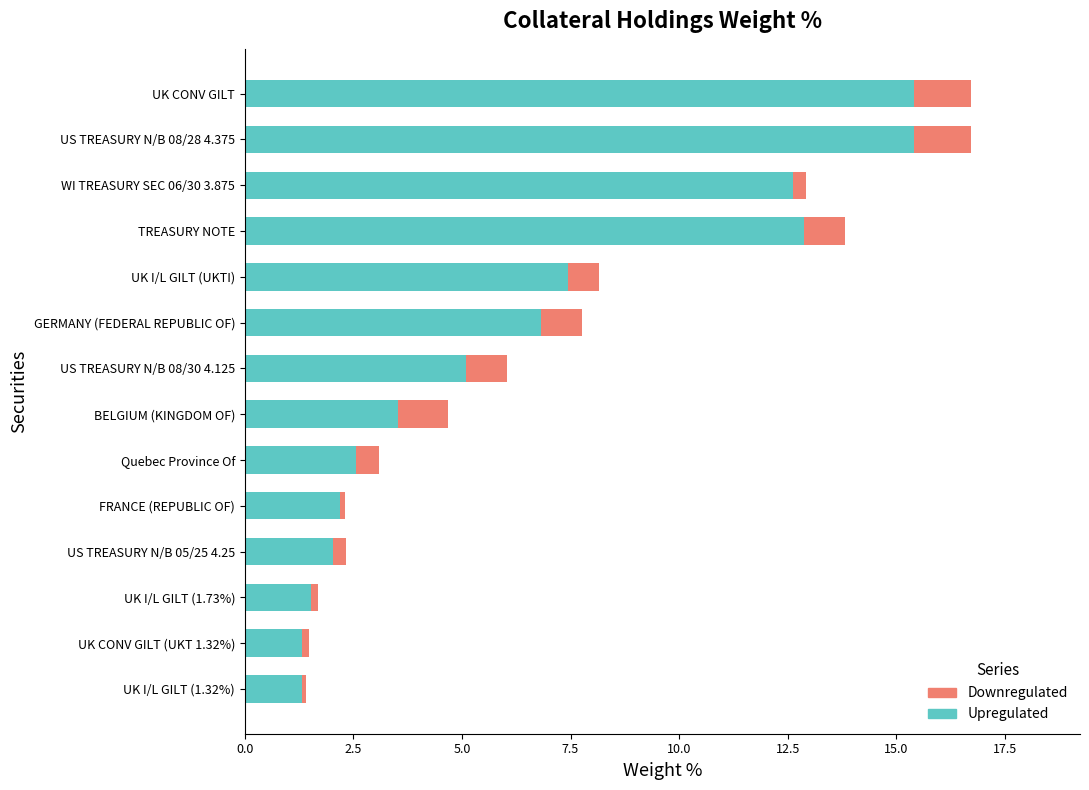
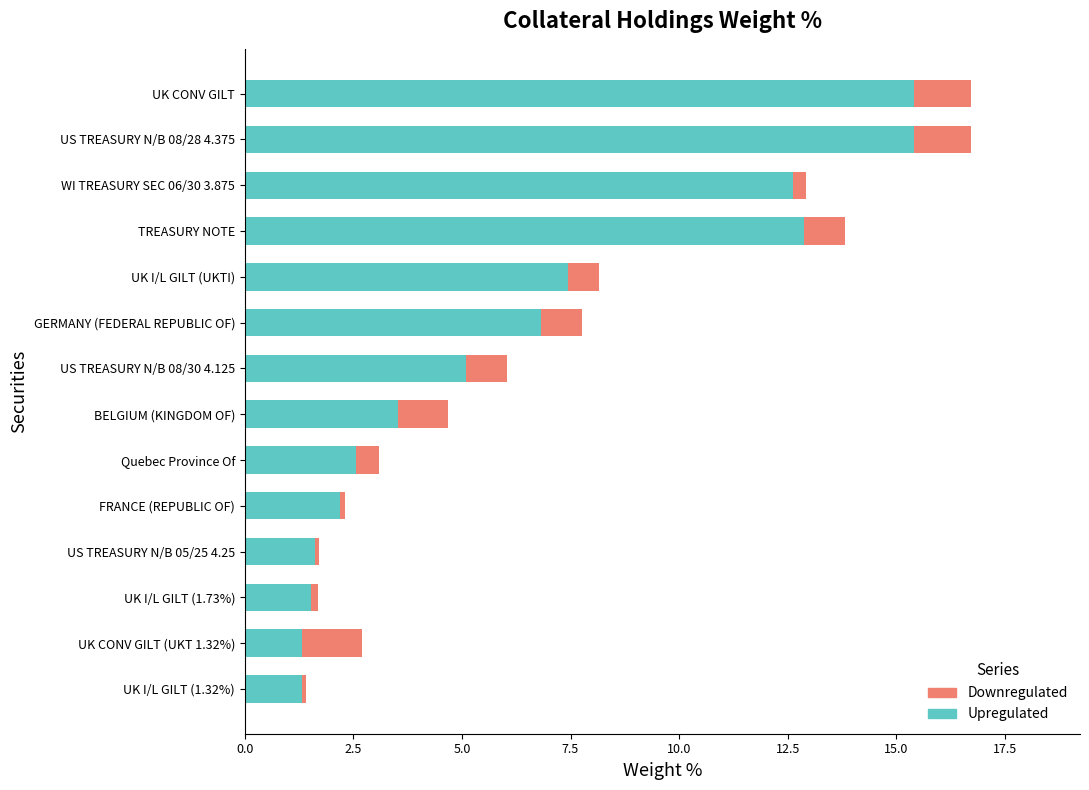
Upregulated, US TREASURY N/B 05/25 4.25: 2.0 -> 1.6
Downregulated, US TREASURY N/B 05/25 4.25: 0.3 -> 0.1
Downregulated, UK CONV GILT (UKT 1.32%): 0.2 -> 1.4
